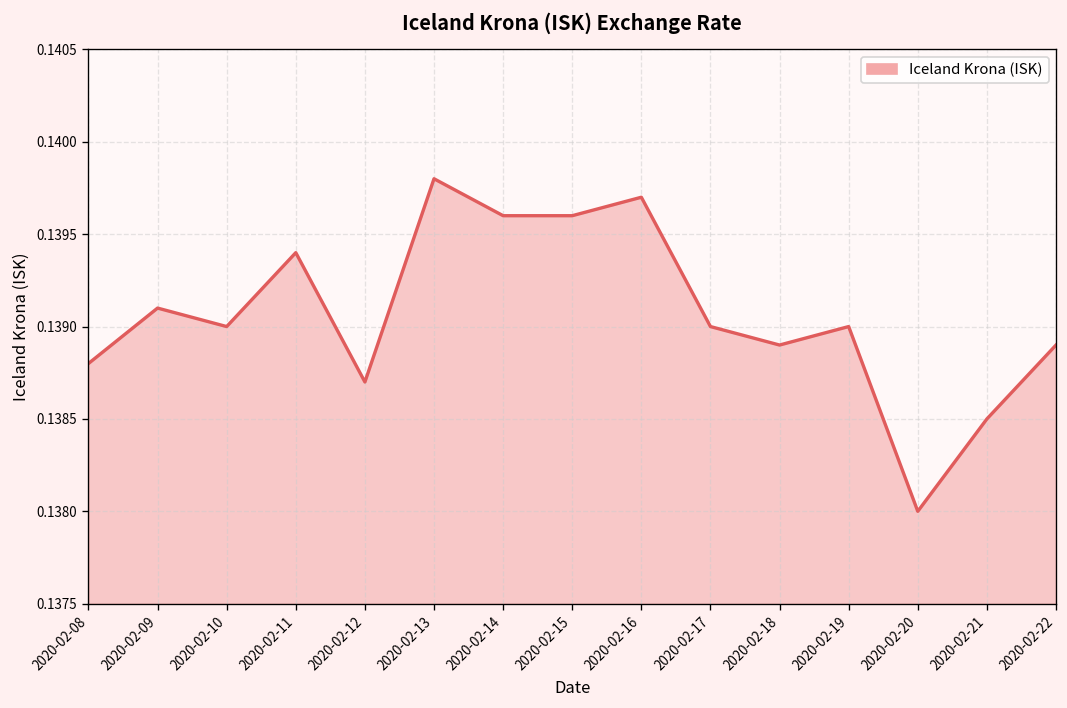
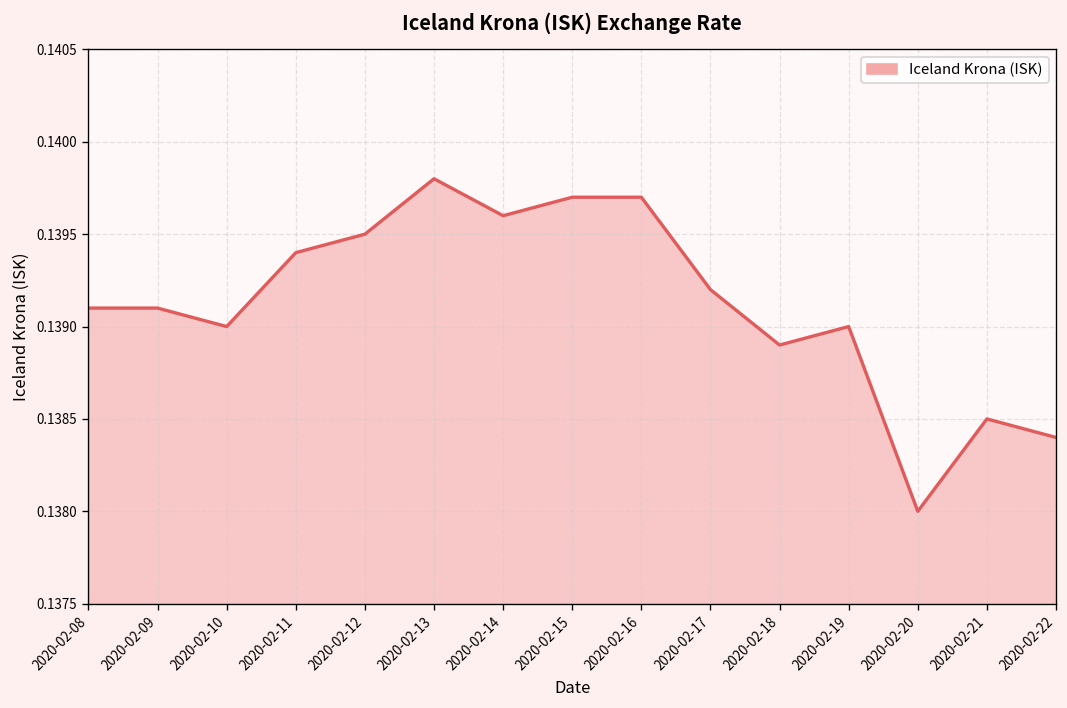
2020-02-08: 0.1388 -> 0.1391
2020-02-12: 0.1387 -> 0.1395
2020-02-15: 0.1396 -> 0.1397
2020-02-17: 0.1390 -> 0.1392
2020-02-22: 0.1389 -> 0.1384
